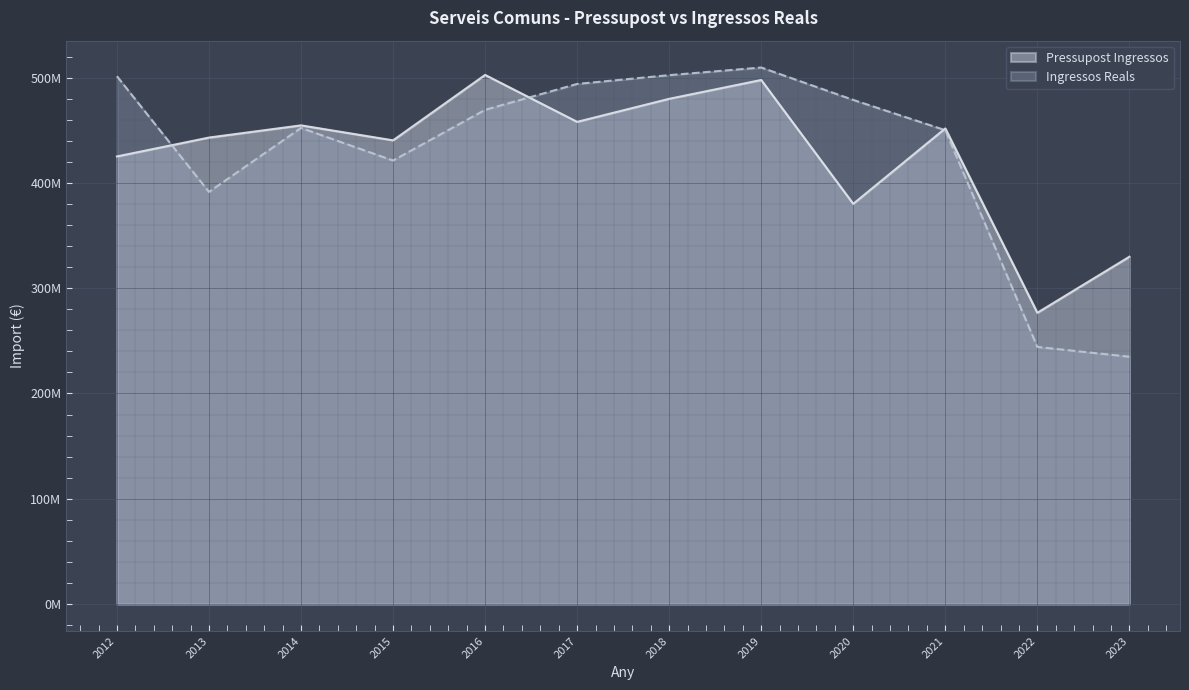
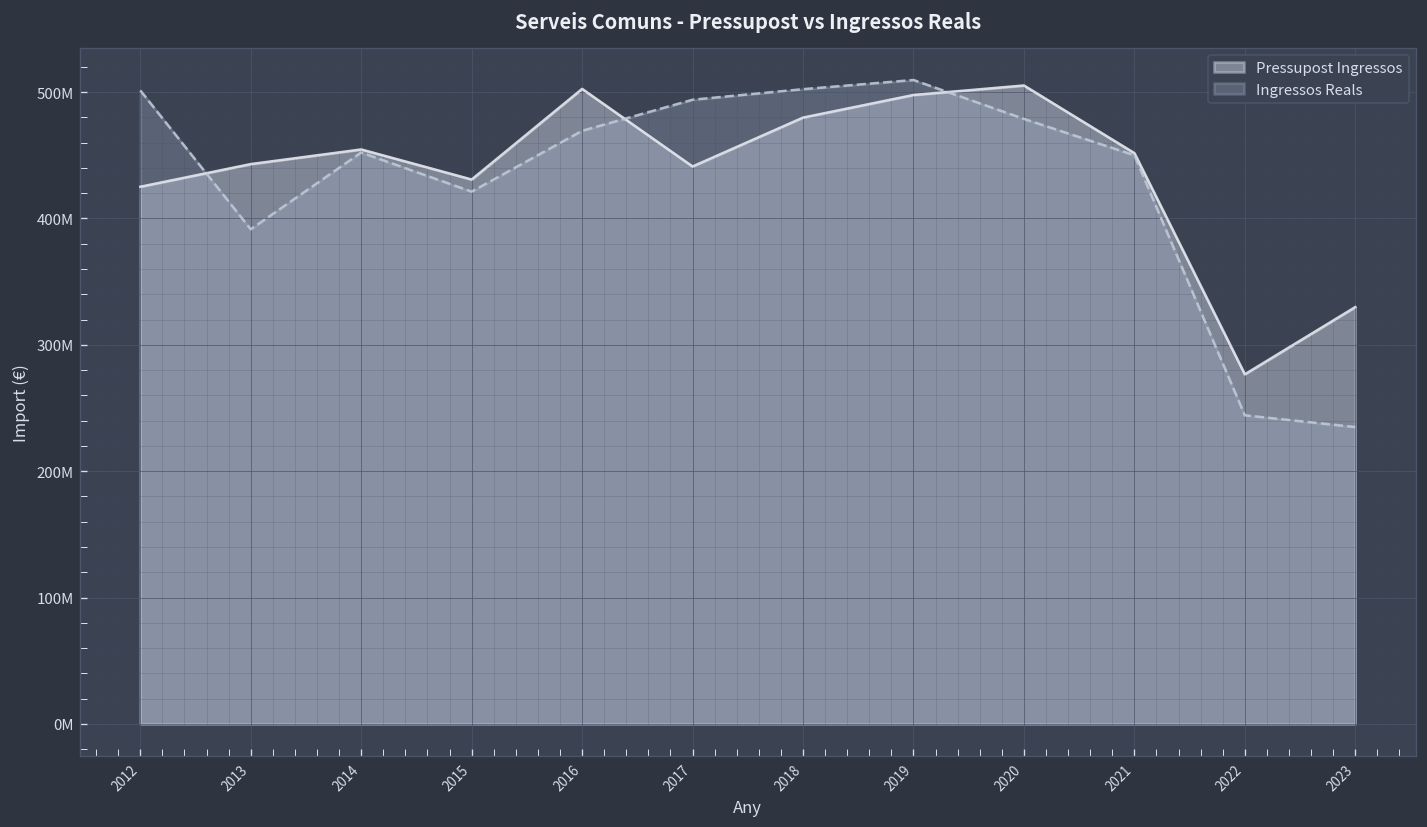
Pressupost Ingressos, 2015: 440000000 -> 431000000
Pressupost Ingressos, 2017: 458000000 -> 441000000
Pressupost Ingressos, 2020: 380000000 -> 505000000
